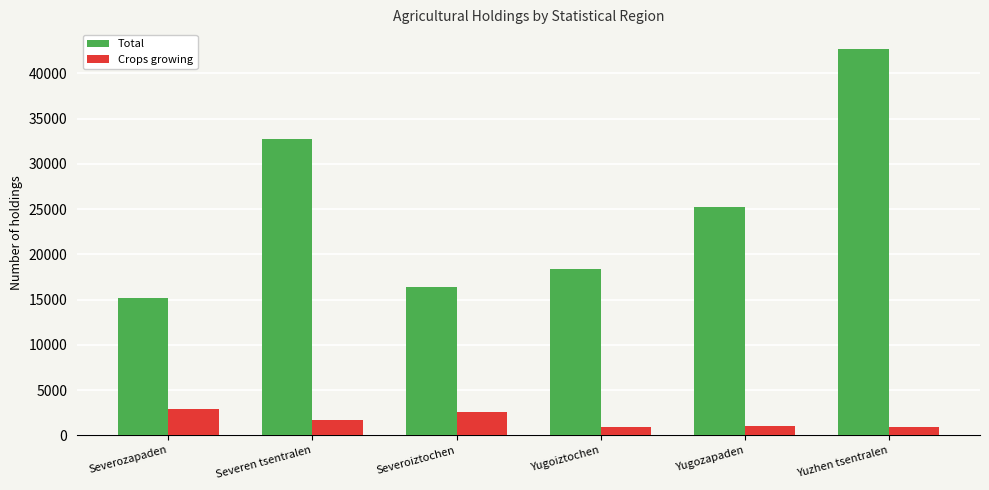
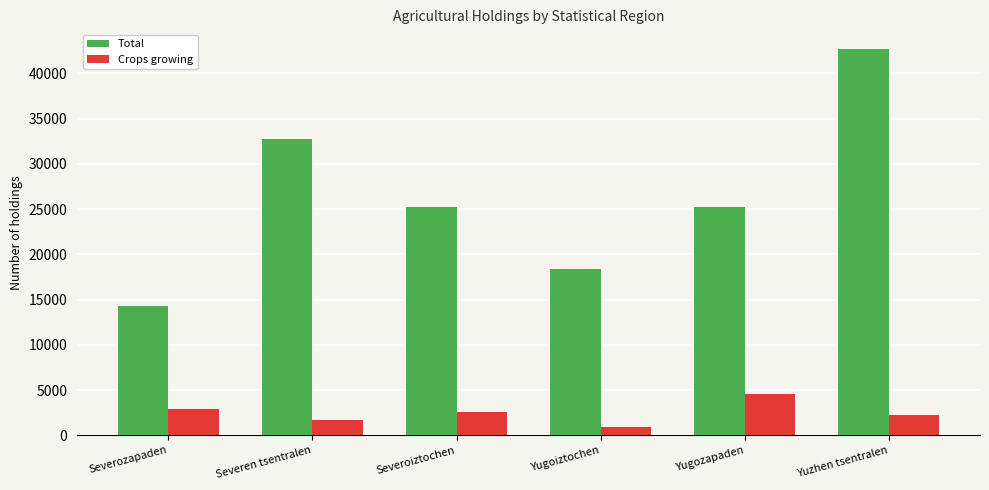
Total, Severozapaden: 15000 -> 14000
Total, Severoiztochen: 16000 -> 25000
Crops growing, Yugozapaden: 1000 -> 5000
Crops growing, Yuzhen tsentralen: 1000 -> 2000
